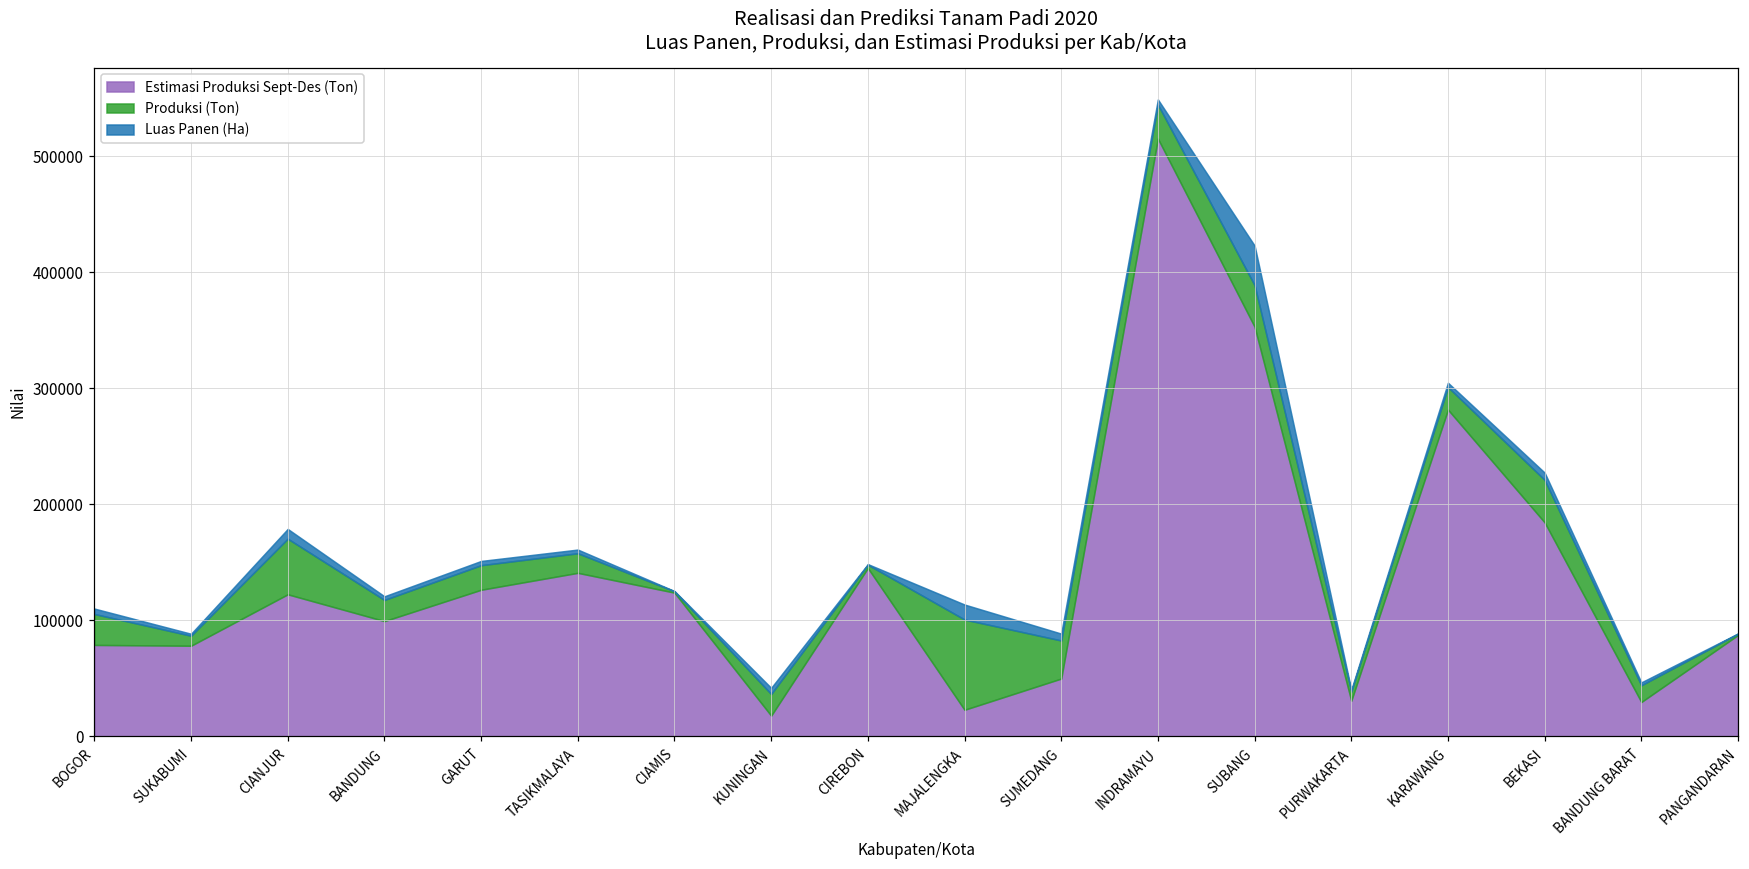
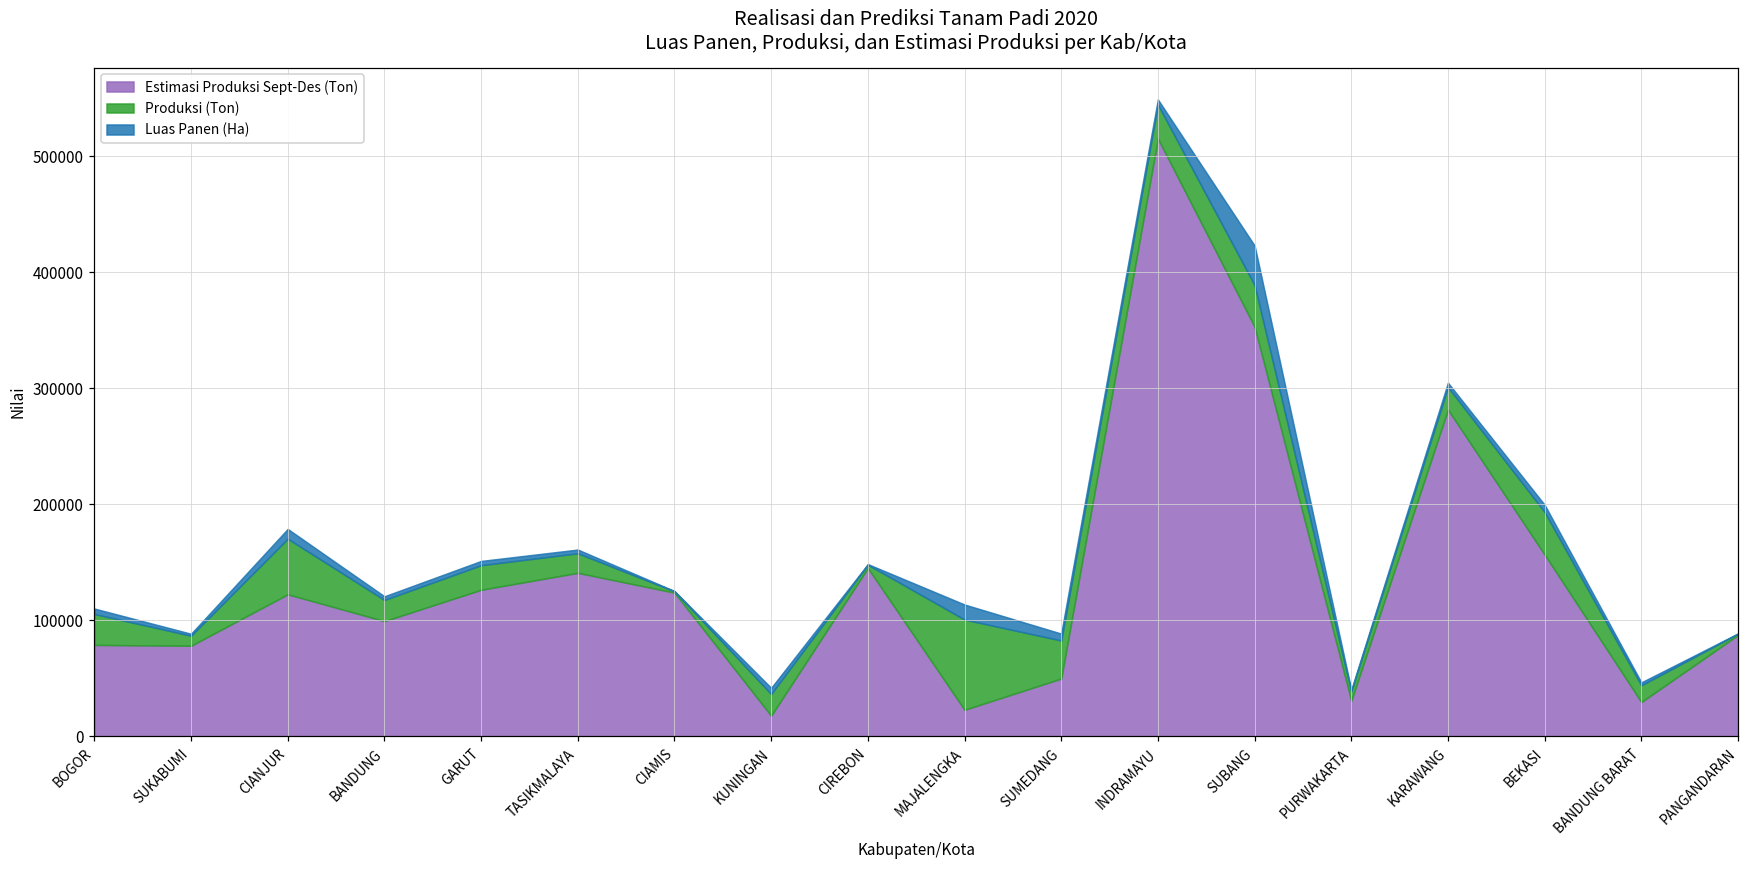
Estimasi Produksi Sept-Des (Ton), BEKASI: 184000 -> 157000
